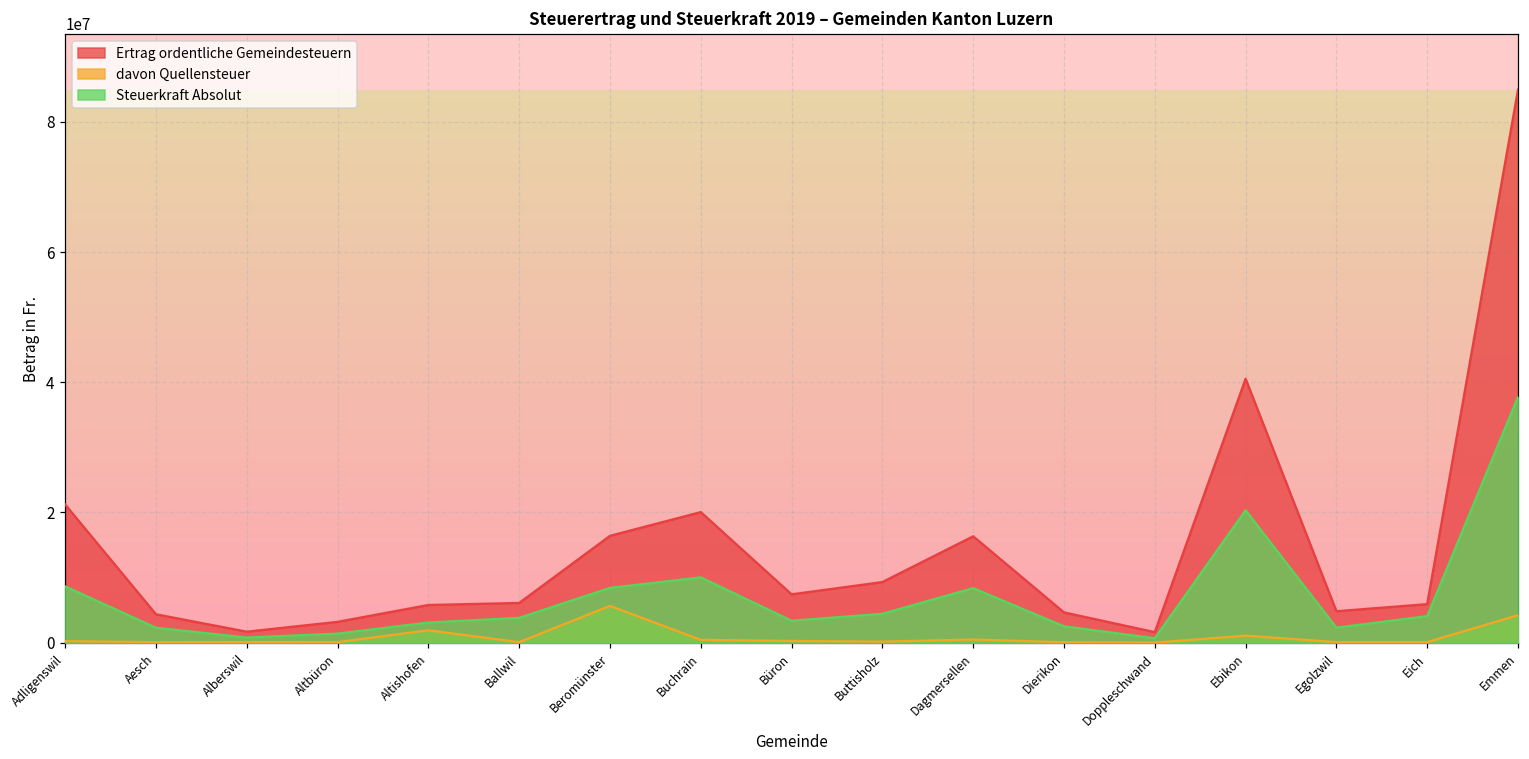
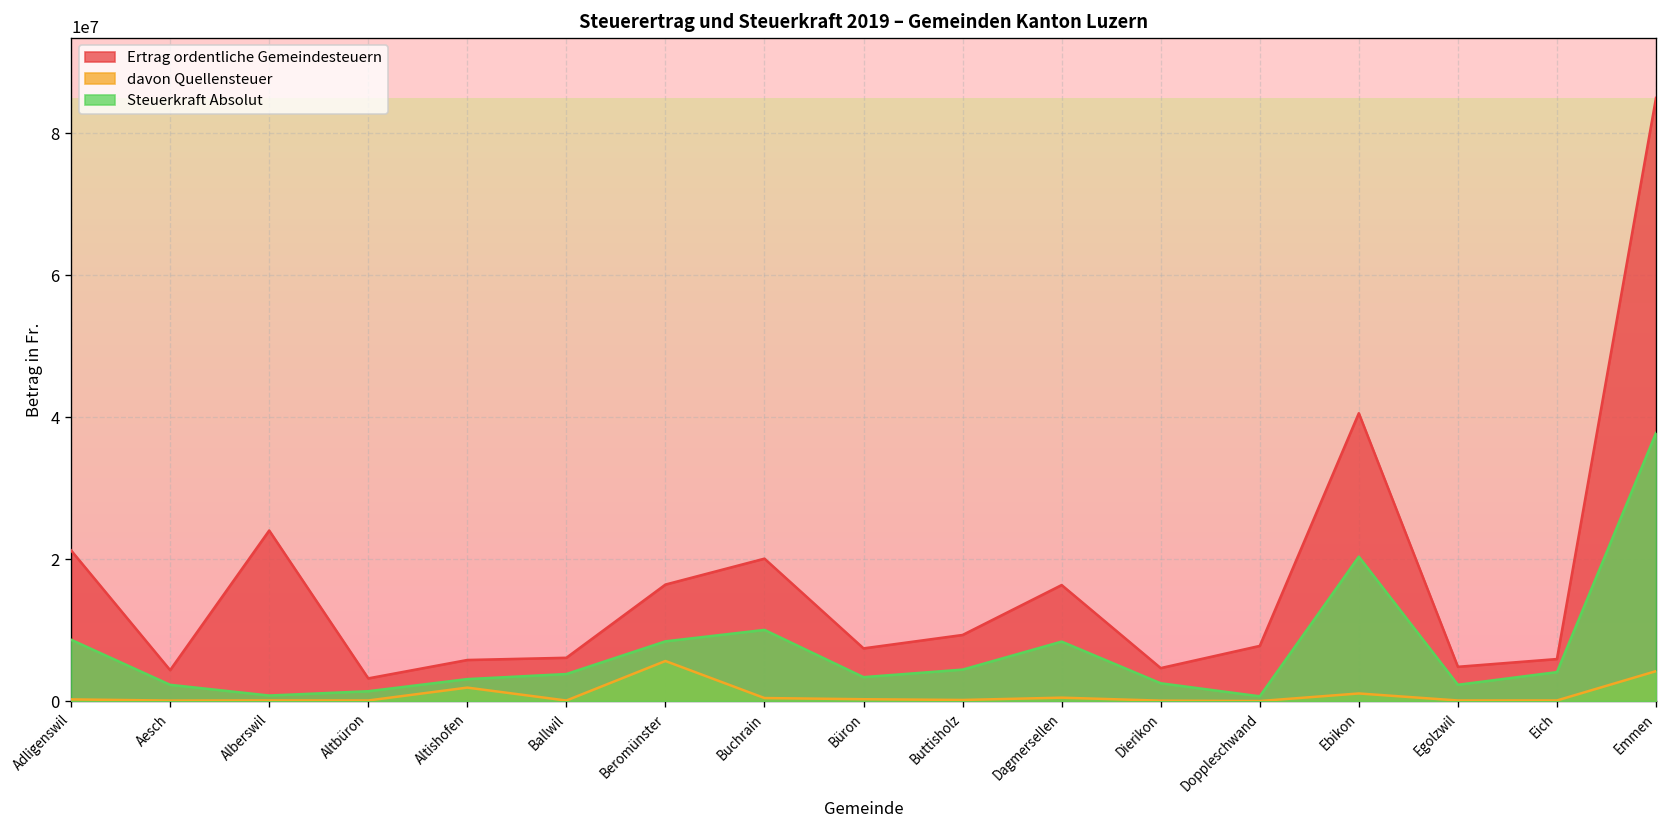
Ertrag ordentliche Gemeindesteuern, Alberswil: 2000000 -> 24000000
Ertrag ordentliche Gemeindesteuern, Doppleschwand: 2000000 -> 8000000
